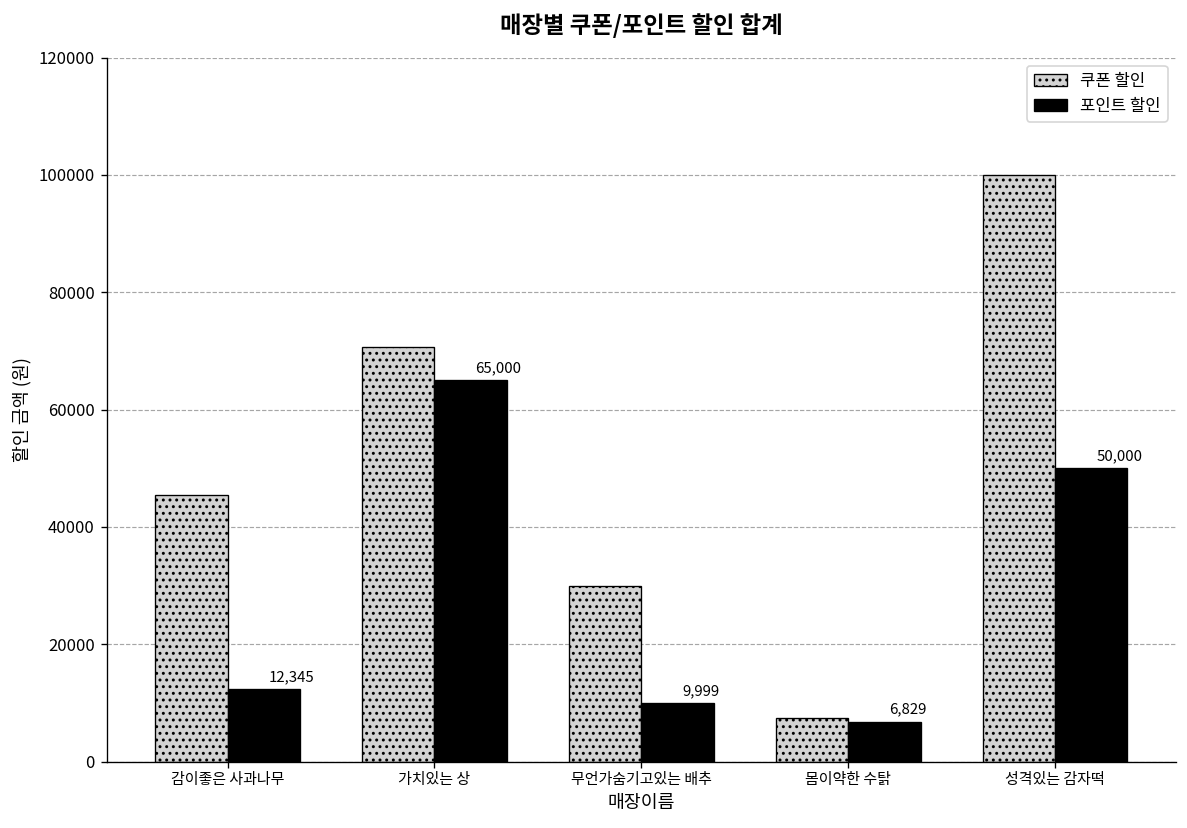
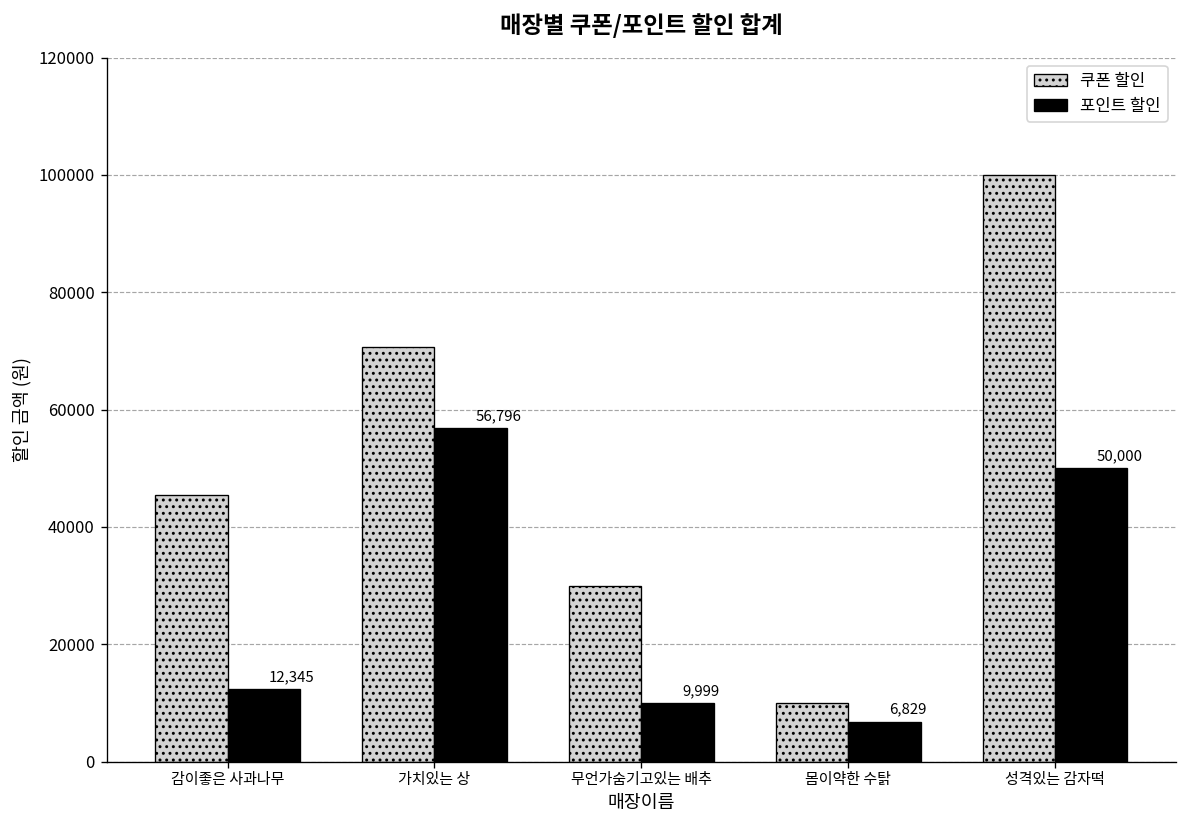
포인트 할인, 가치있는 상: 65,000 -> 56,796
쿠폰 할인, 몸이약한 수탉: 8000 -> 10000
